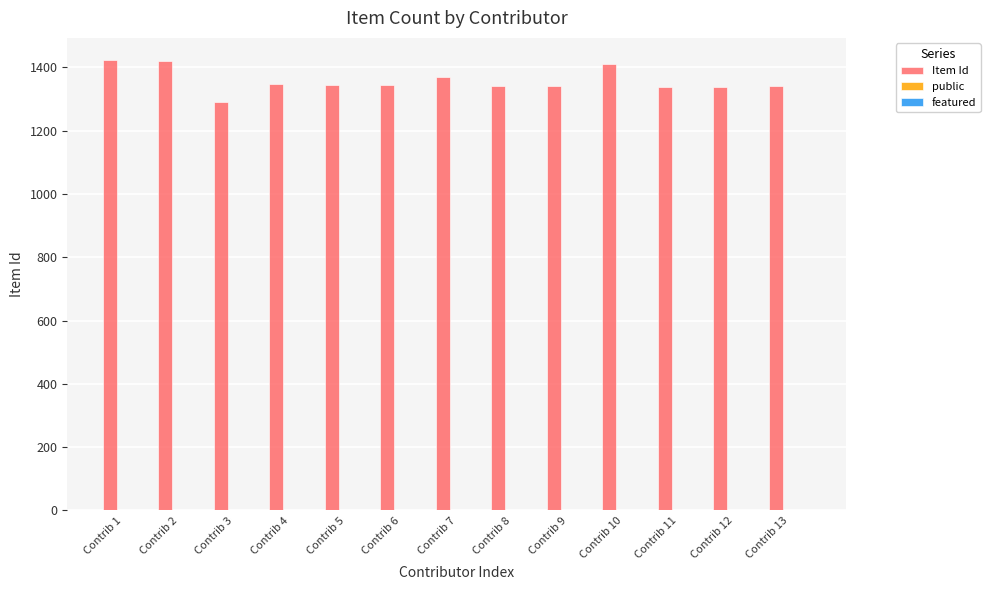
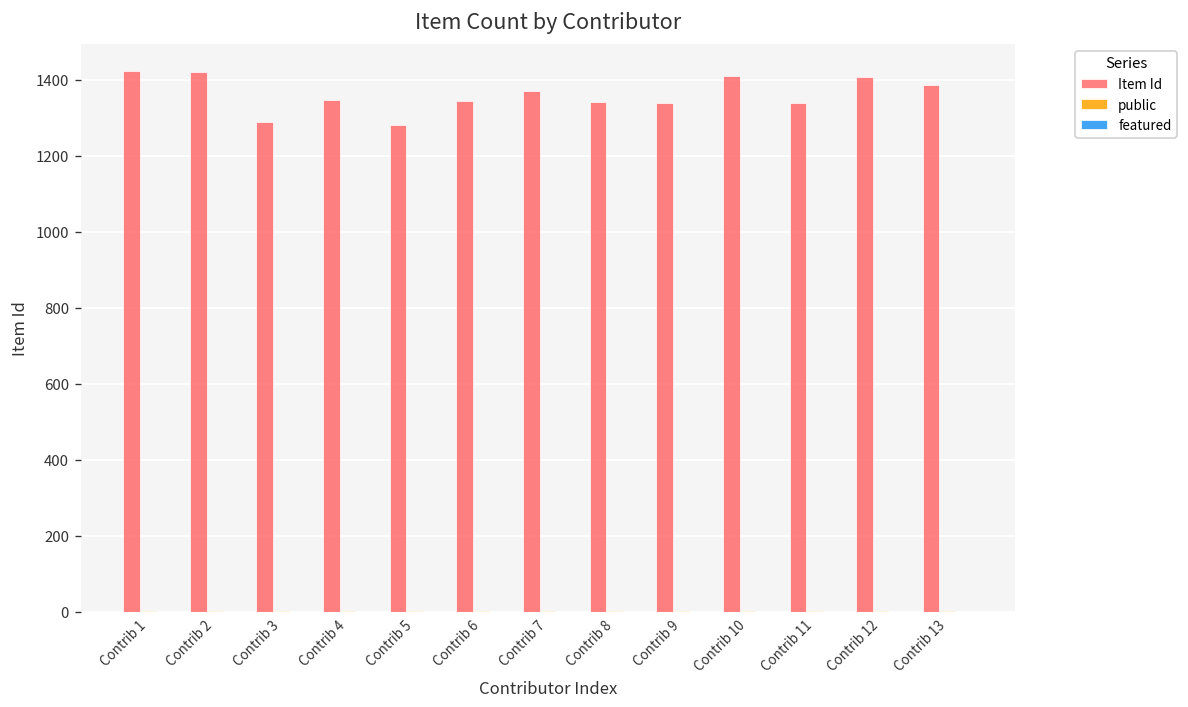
Item Id, Contrib 5: 1350 -> 1280
Item Id, Contrib 12: 1340 -> 1410
Item Id, Contrib 13: 1340 -> 1390
